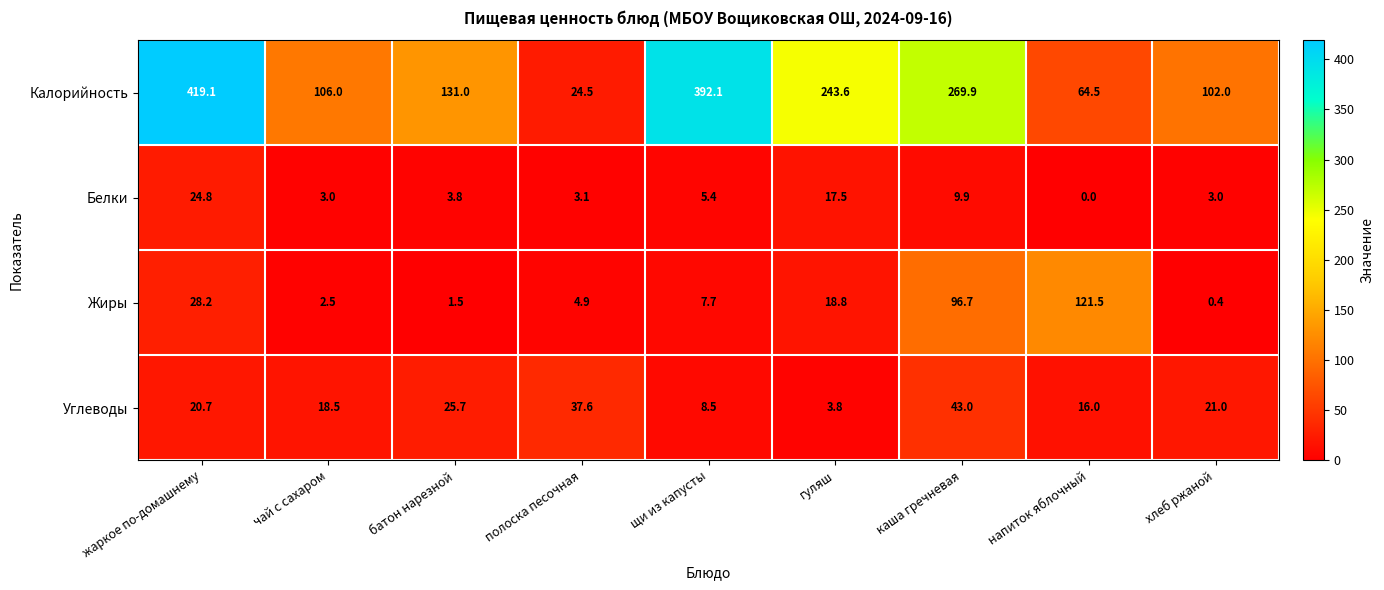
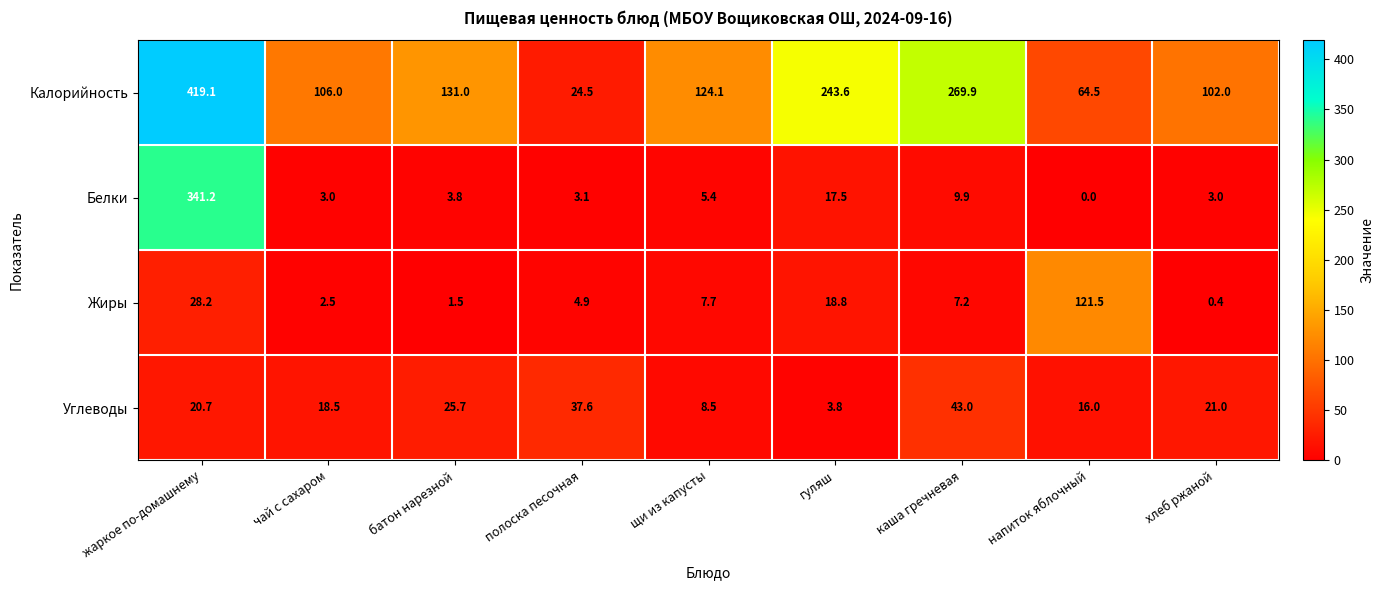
Калорийность, щи из капусты: 392.1 -> 124.1
Белки, жаркое по-домашнему: 24.8 -> 341.2
Жиры, каша гречневая: 96.7 -> 7.2
